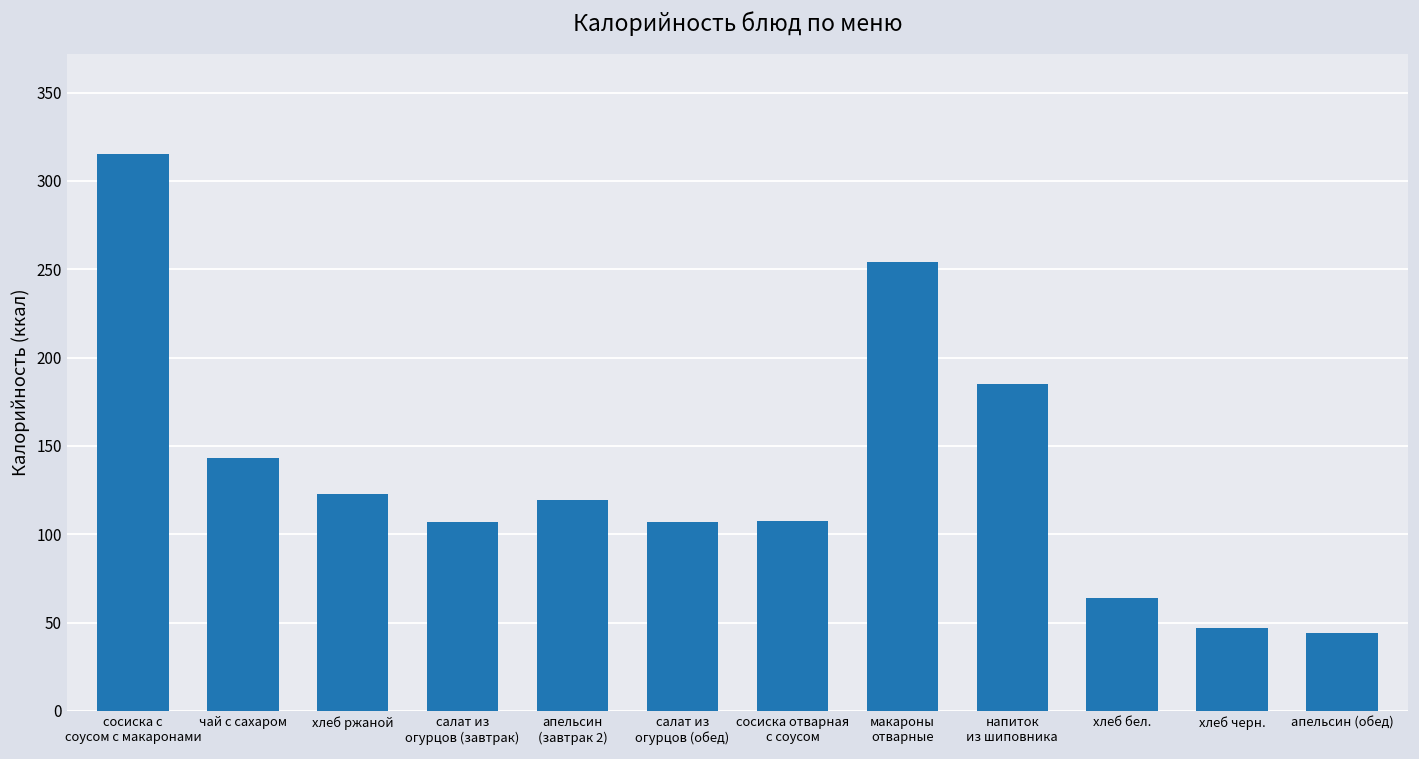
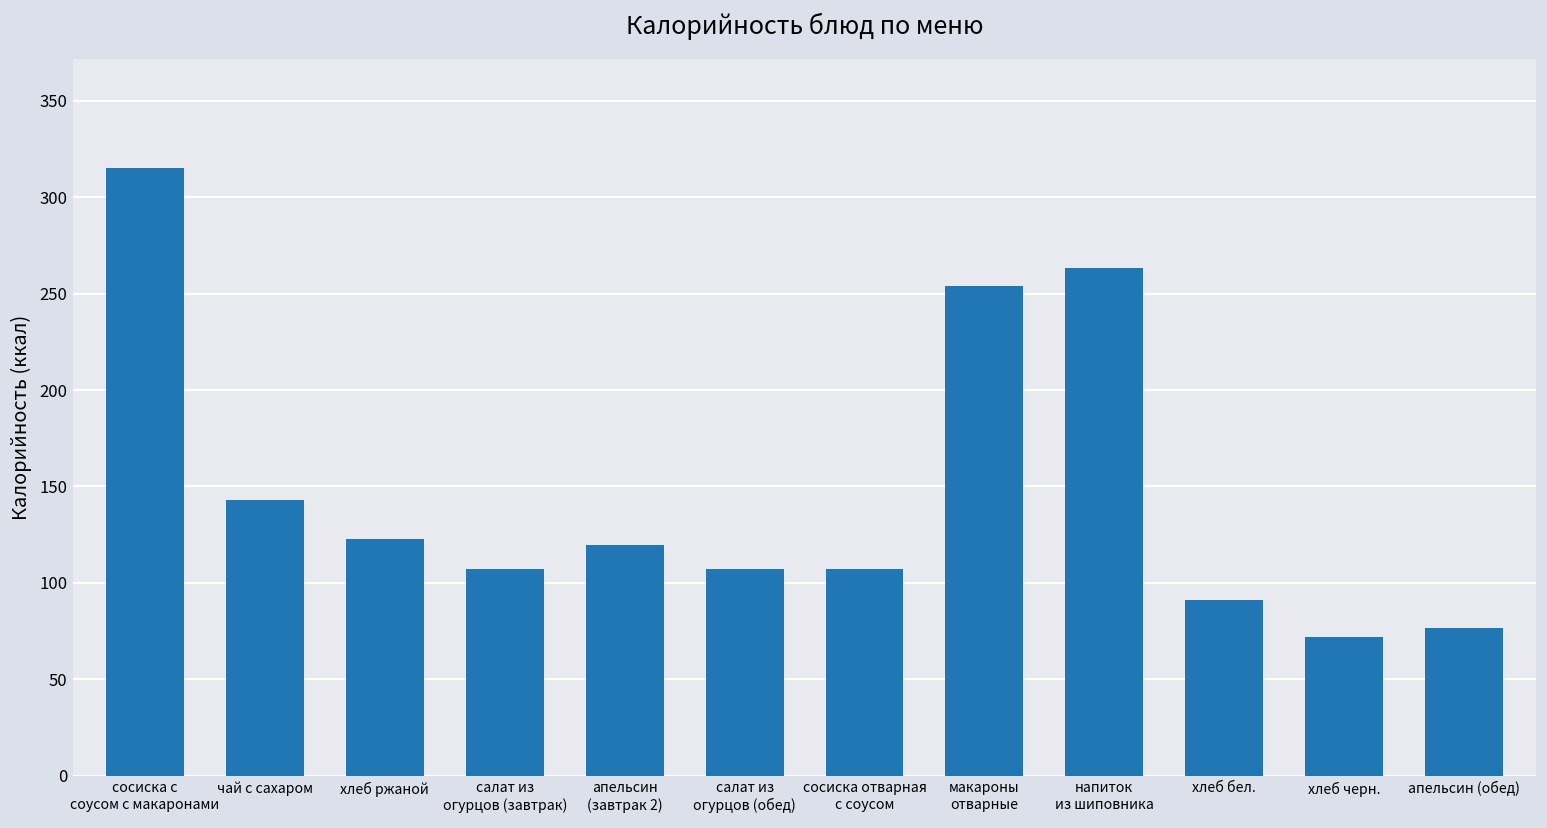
напиток из шиповника: 185 -> 263
хлеб бел.: 64 -> 91
хлеб черн.: 47 -> 72
апельсин (обед): 44 -> 77
